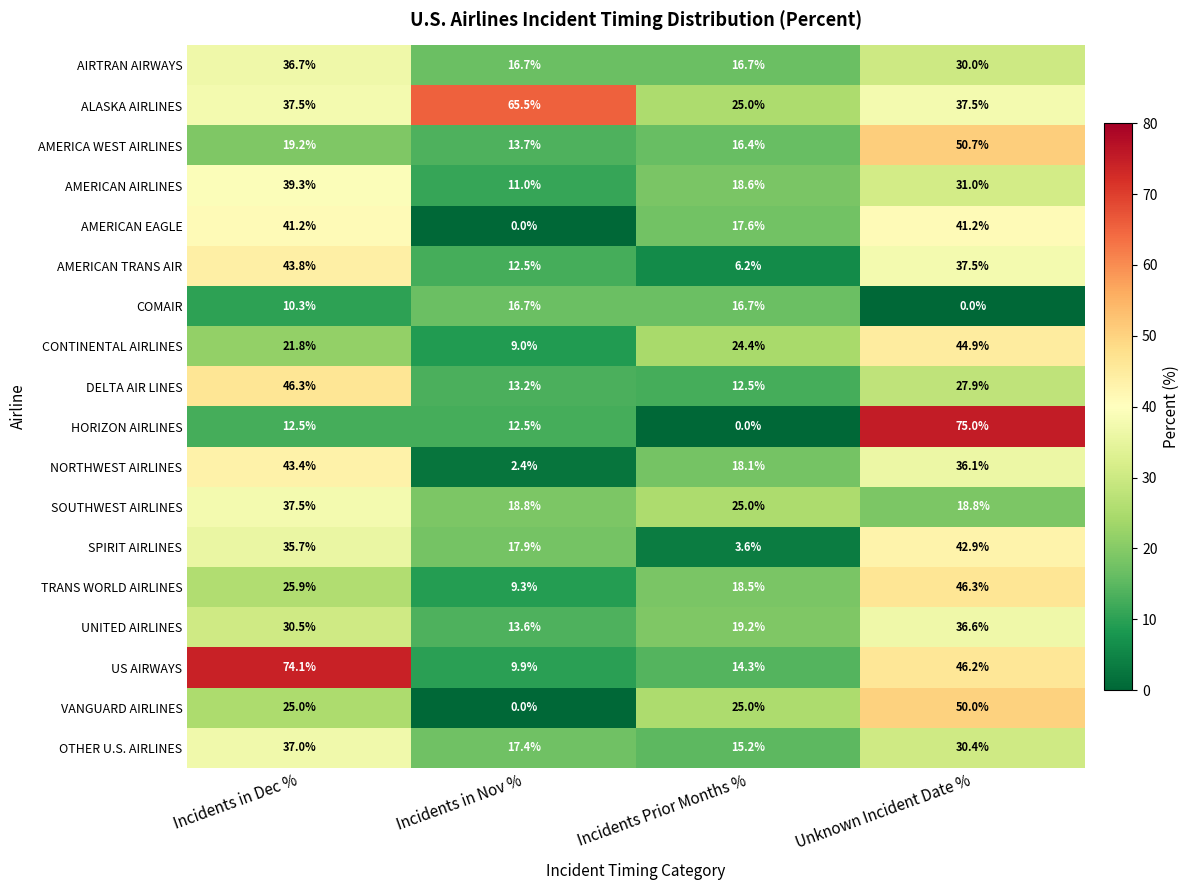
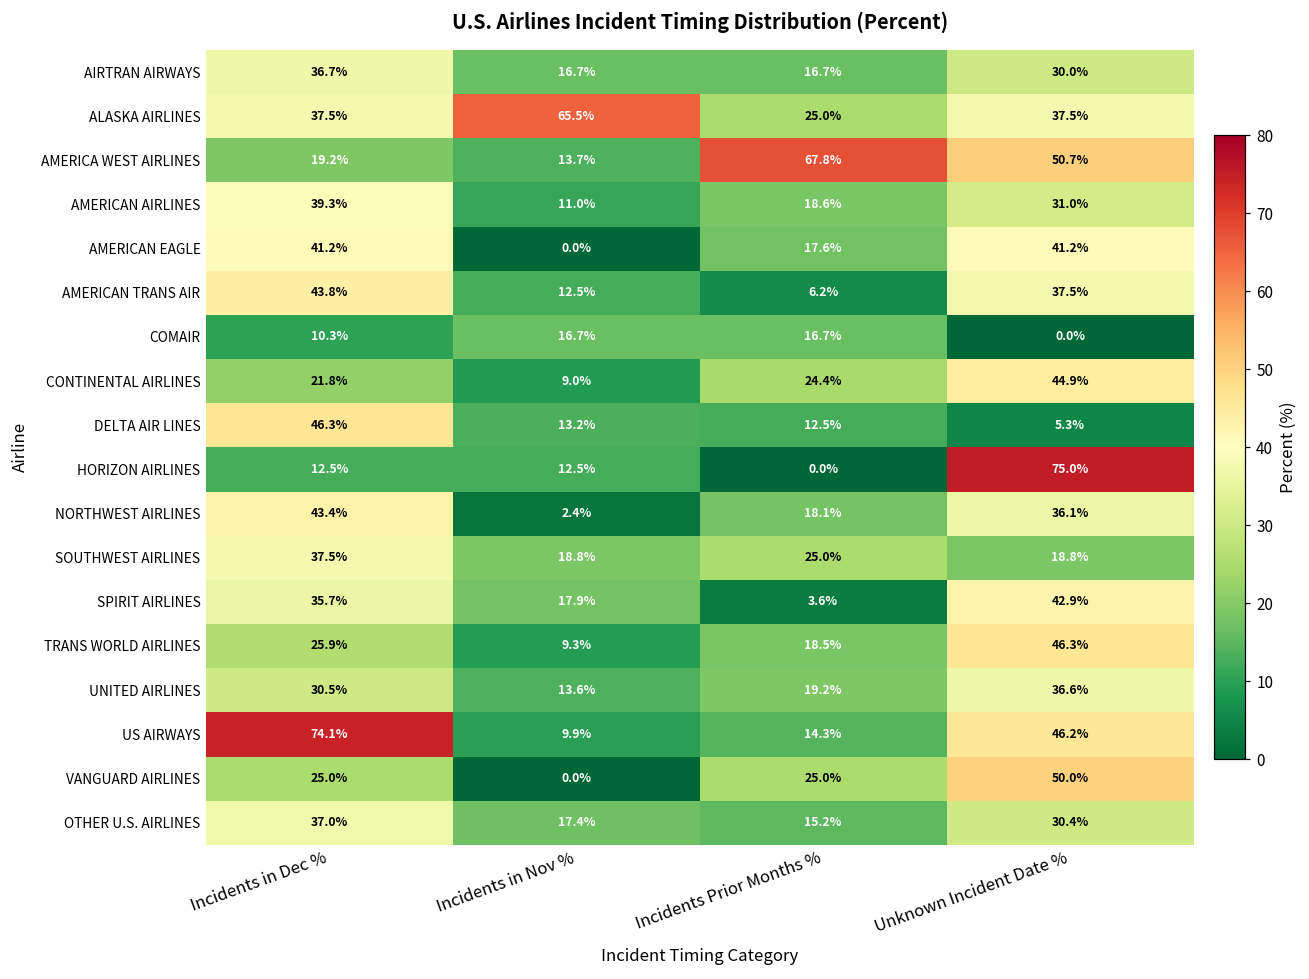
AMERICA WEST AIRLINES, Incidents Prior Months %: 16.4% -> 67.8%
DELTA AIR LINES, Unknown Incident Date %: 27.9% -> 5.3%
